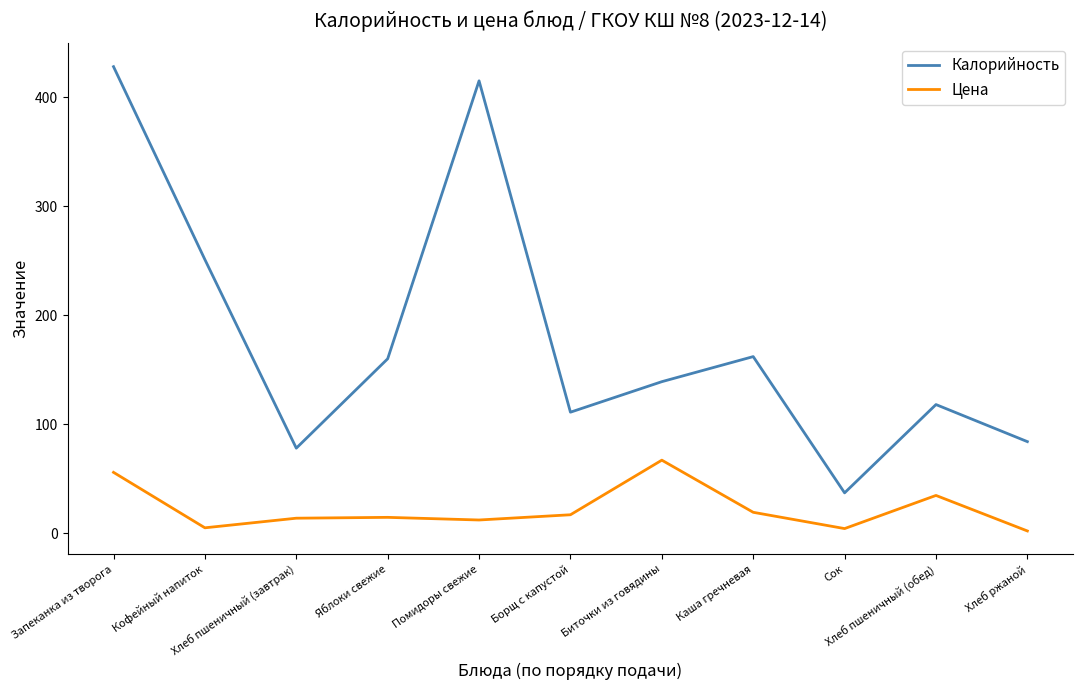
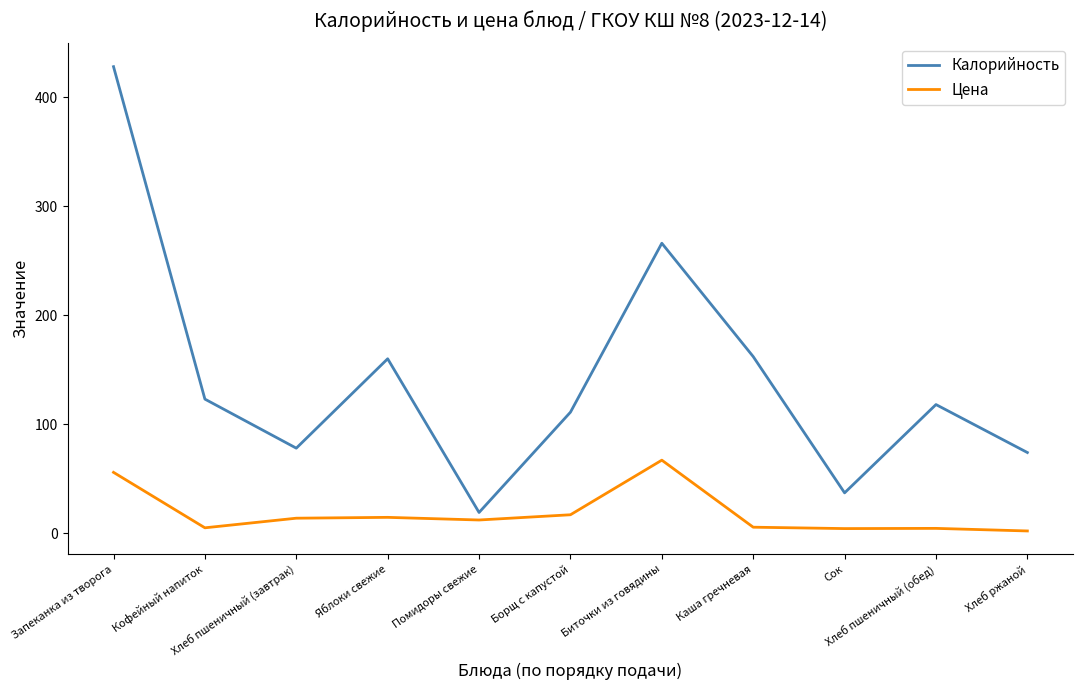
Калорийность, Кофейный напиток: 251 -> 123
Калорийность, Помидоры свежие: 415 -> 19
Калорийность, Биточки из говядины: 139 -> 266
Цена, Каша гречневая: 19 -> 5
Цена, Хлеб пшеничный (обед): 35 -> 4
Калорийность, Хлеб ржаной: 84 -> 74
